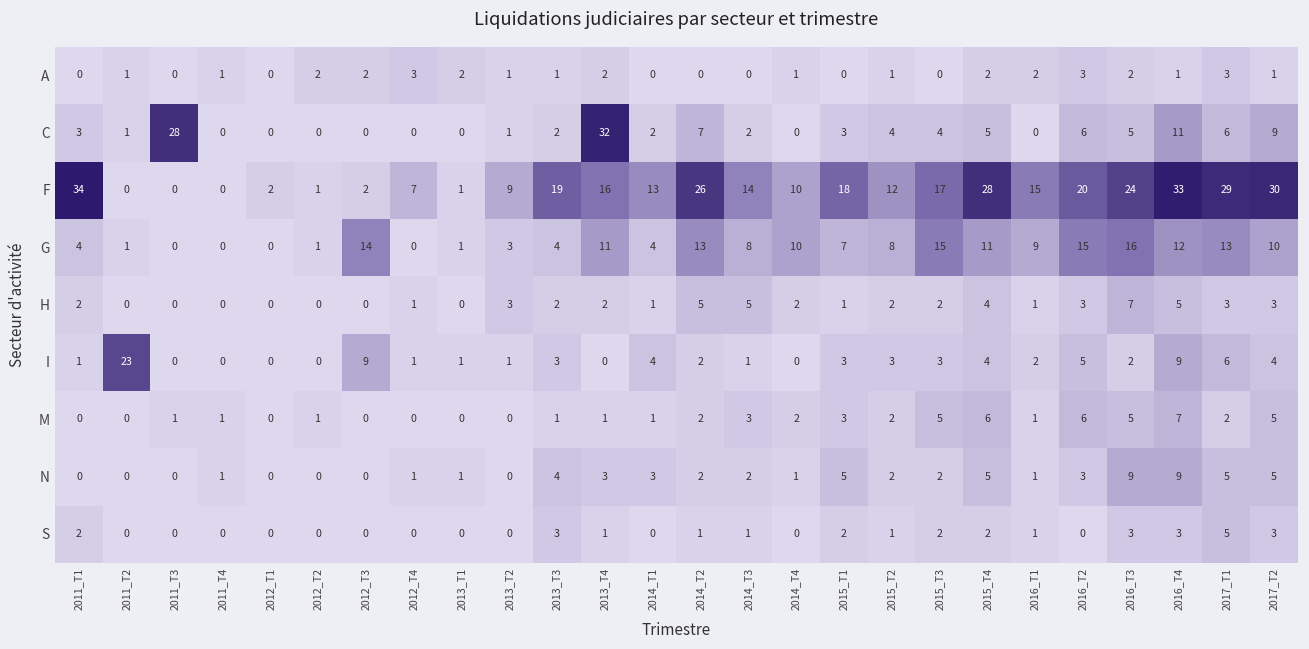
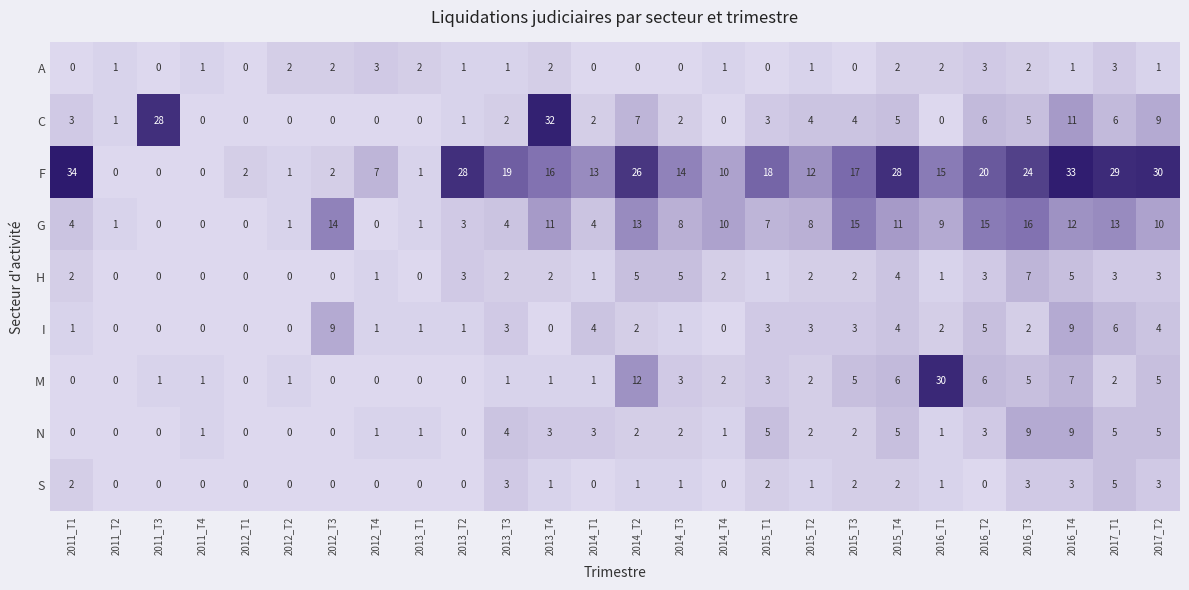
F, 2013_T2: 9 -> 28
I, 2011_T2: 23 -> 0
M, 2014_T2: 2 -> 12
M, 2016_T1: 1 -> 30
